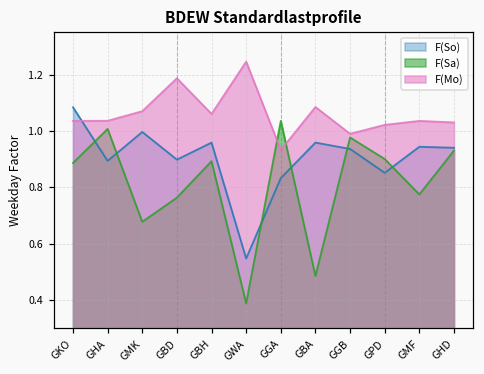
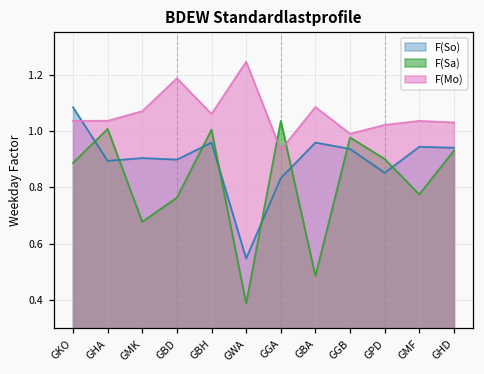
F(So), GMK: 1.00 -> 0.90
F(Sa), GBH: 0.89 -> 1.00
